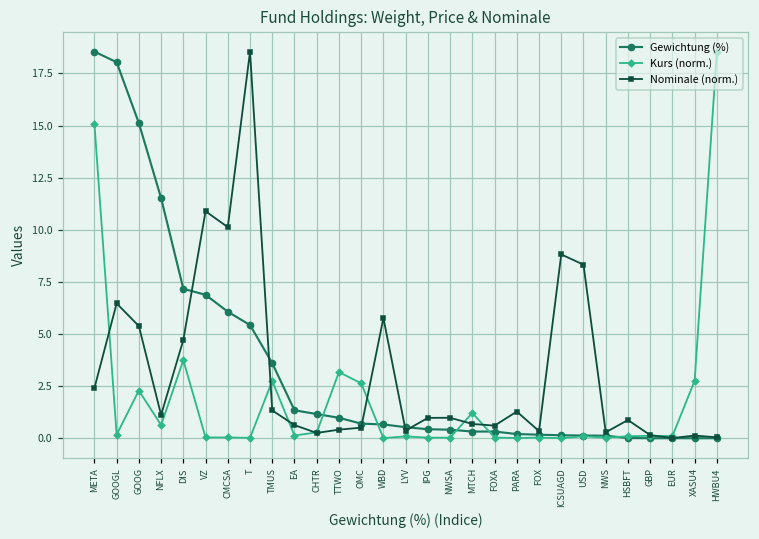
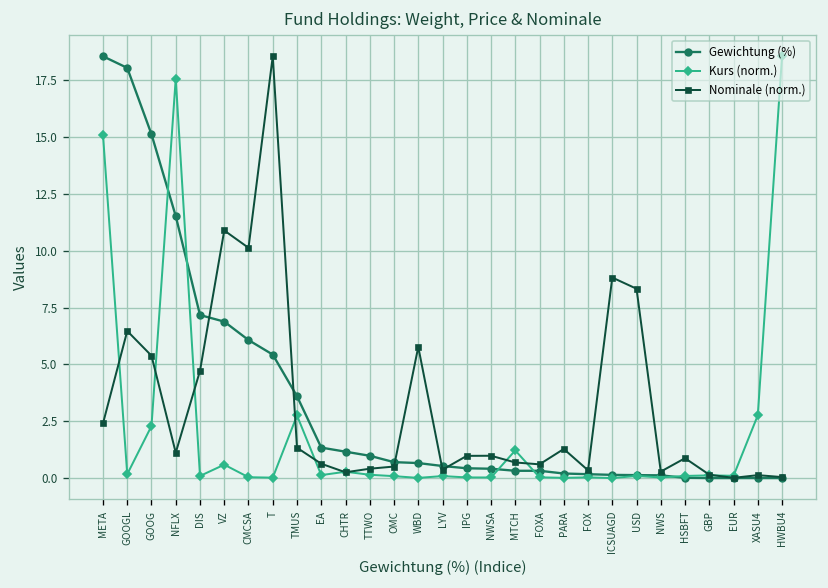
Kurs (norm.), NFLX: 0.6 -> 17.6
Kurs (norm.), DIS: 3.7 -> 0.1
Kurs (norm.), VZ: 0.0 -> 0.6
Kurs (norm.), TTWO: 3.2 -> 0.1
Kurs (norm.), OMC: 2.6 -> 0.1
